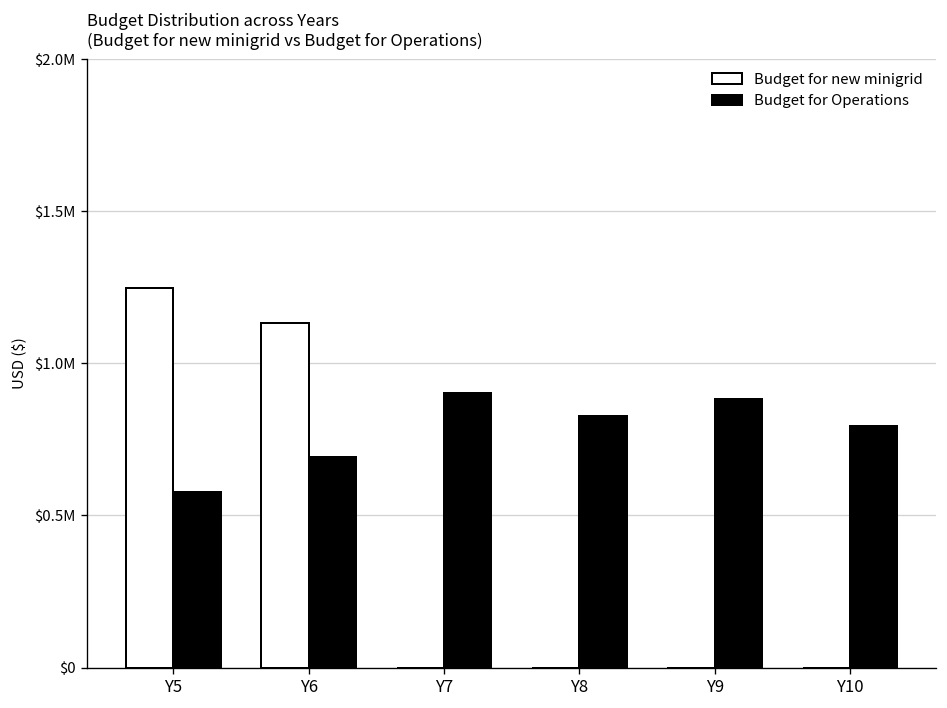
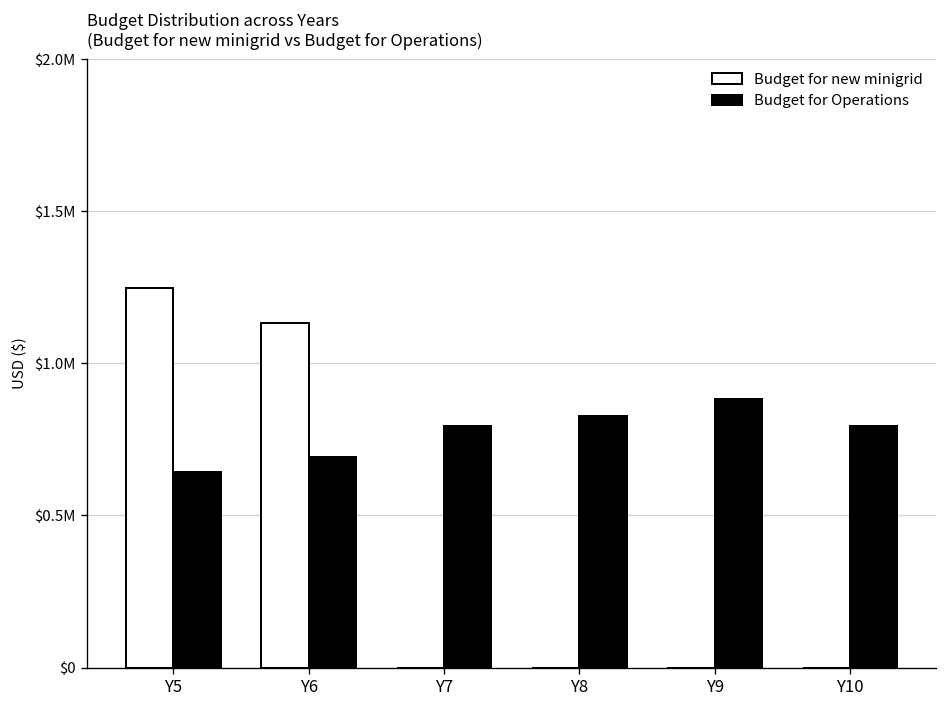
Budget for Operations, Y5: $580000 -> $640000
Budget for Operations, Y7: $900000 -> $790000
